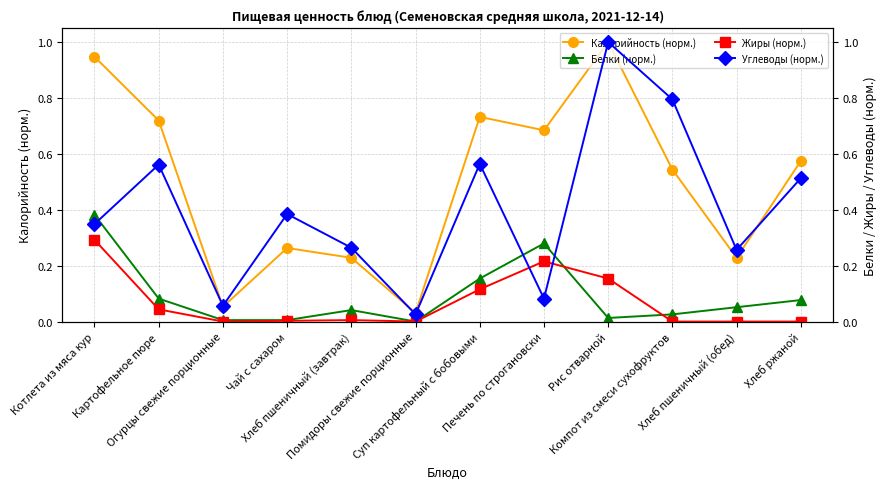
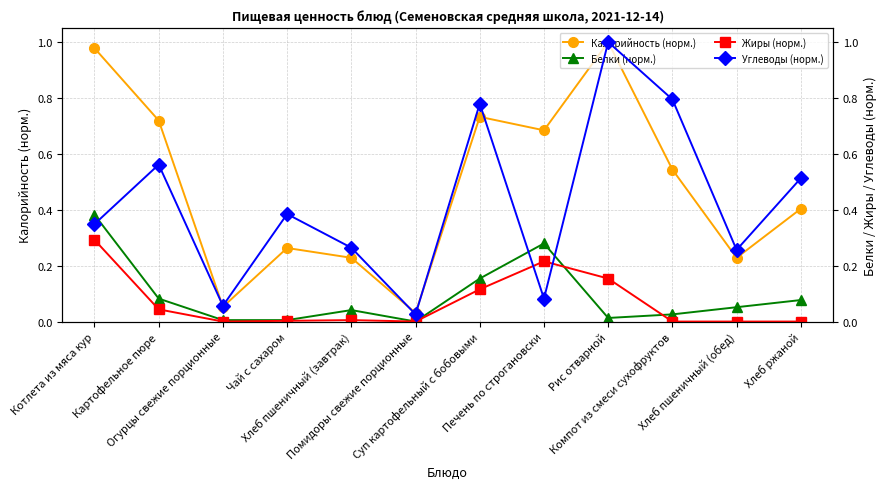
Калорийность (норм.), Котлета из мяса кур: 0.95 -> 0.98
Калорийность (норм.), Хлеб ржаной: 0.57 -> 0.40
Углеводы (норм.), Суп картофельный с бобовыми: 0.56 -> 0.78
